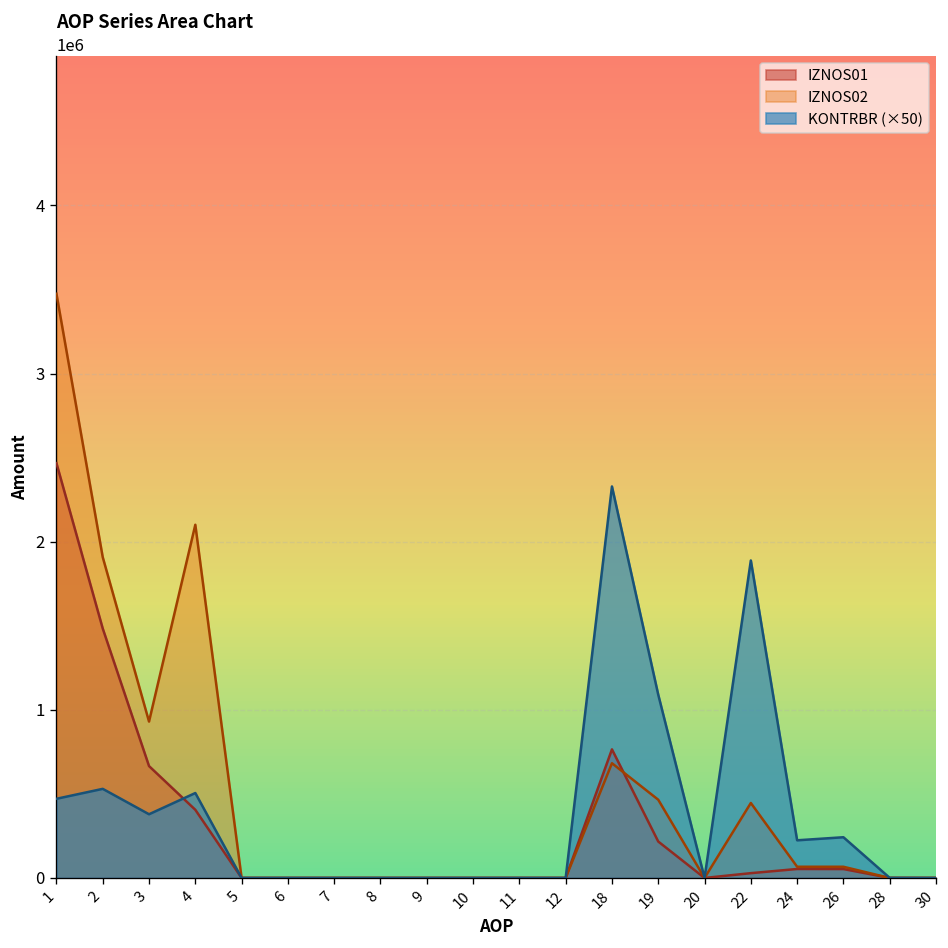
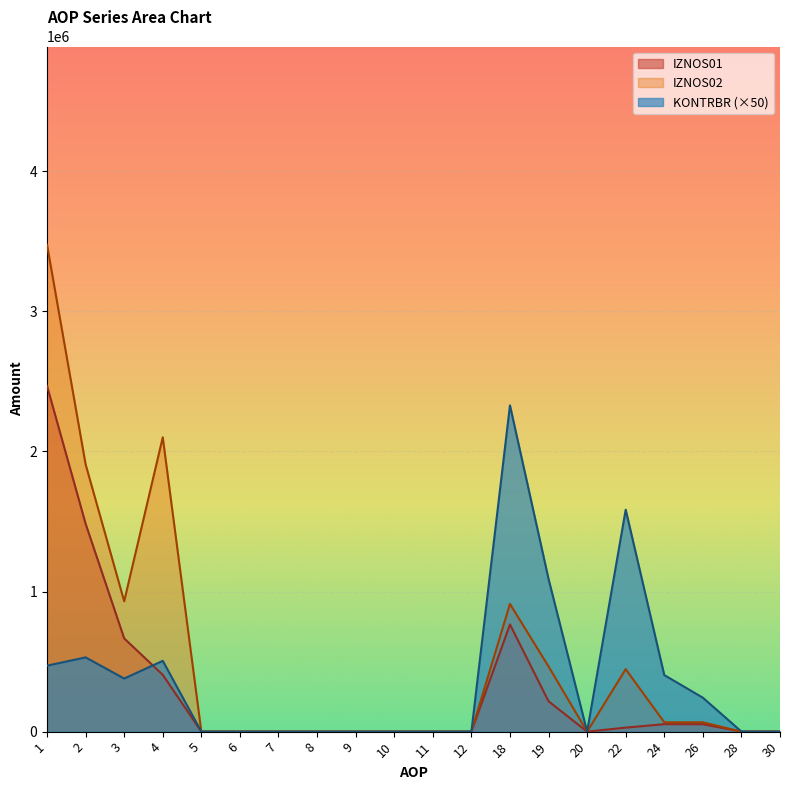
IZNOS02, 18: 680000 -> 910000
KONTRBR (×50), 22: 1890000 -> 1580000
KONTRBR (×50), 24: 220000 -> 400000
